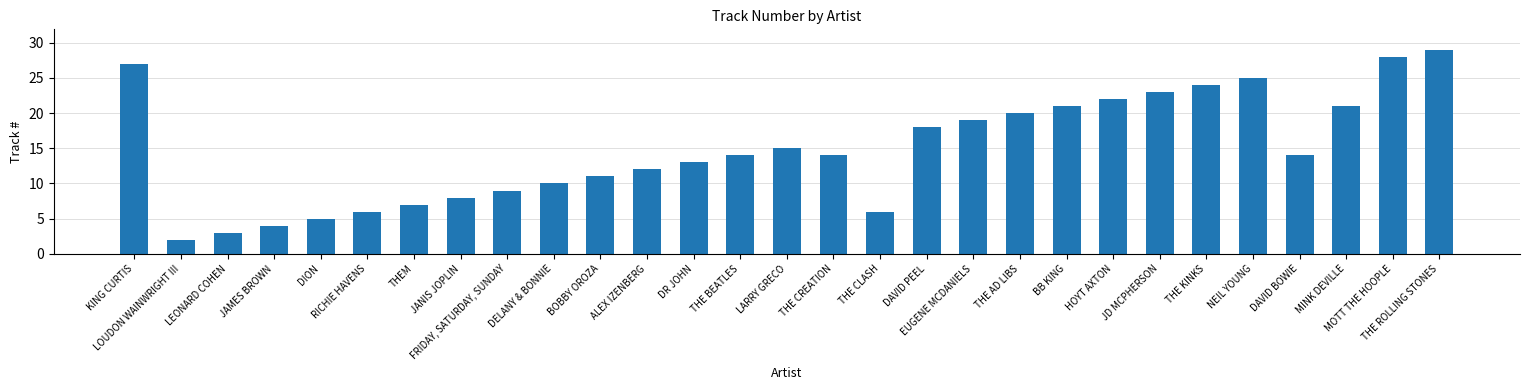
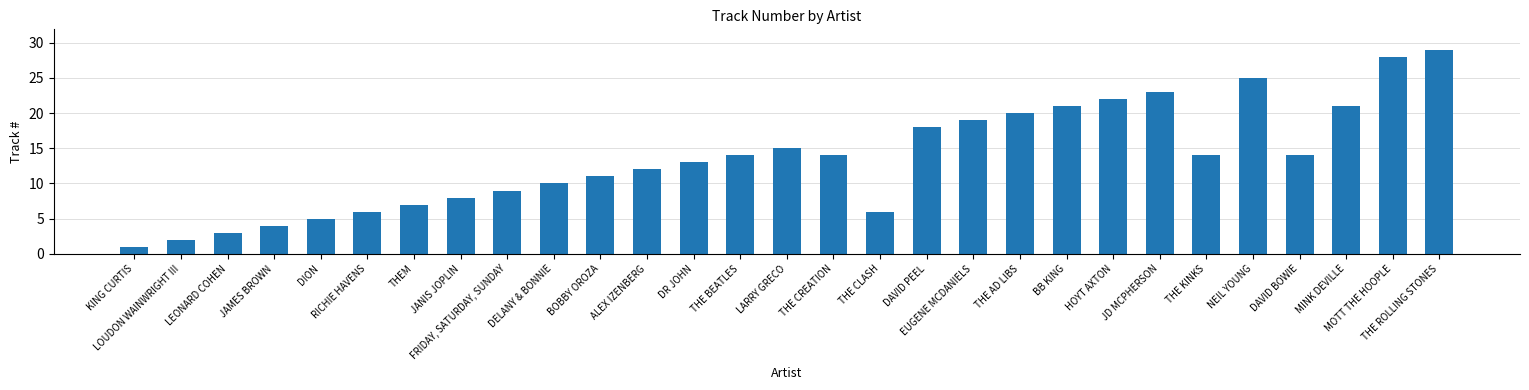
KING CURTIS: 27 -> 1
THE KINKS: 24 -> 14
